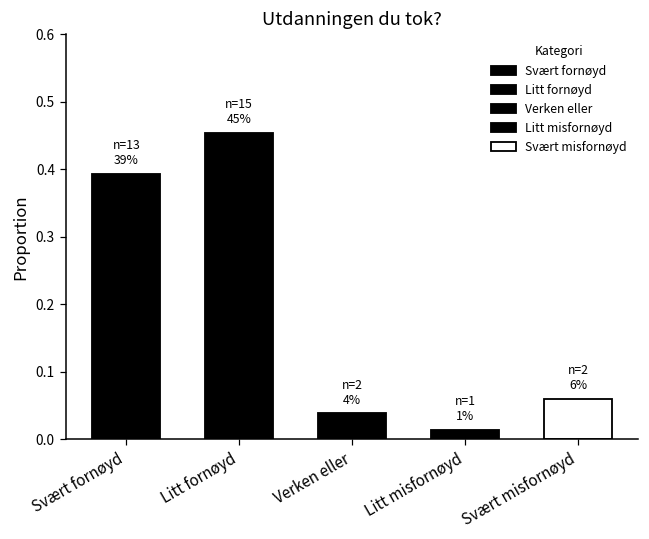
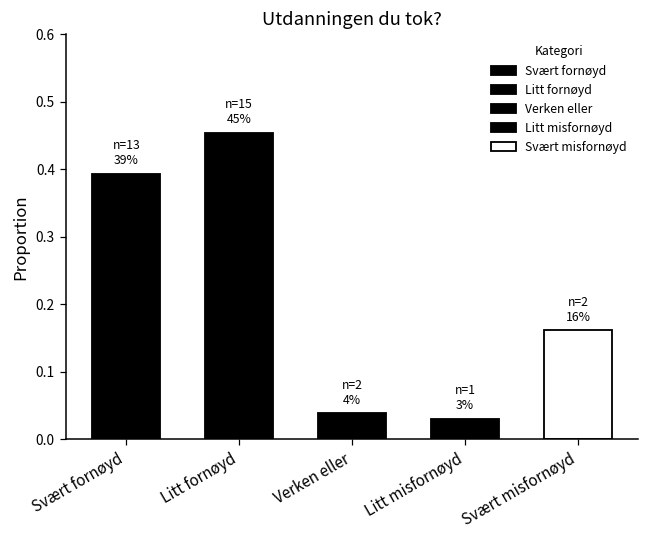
Litt misfornøyd: 1% -> 3%
Svært misfornøyd: 6% -> 16%
